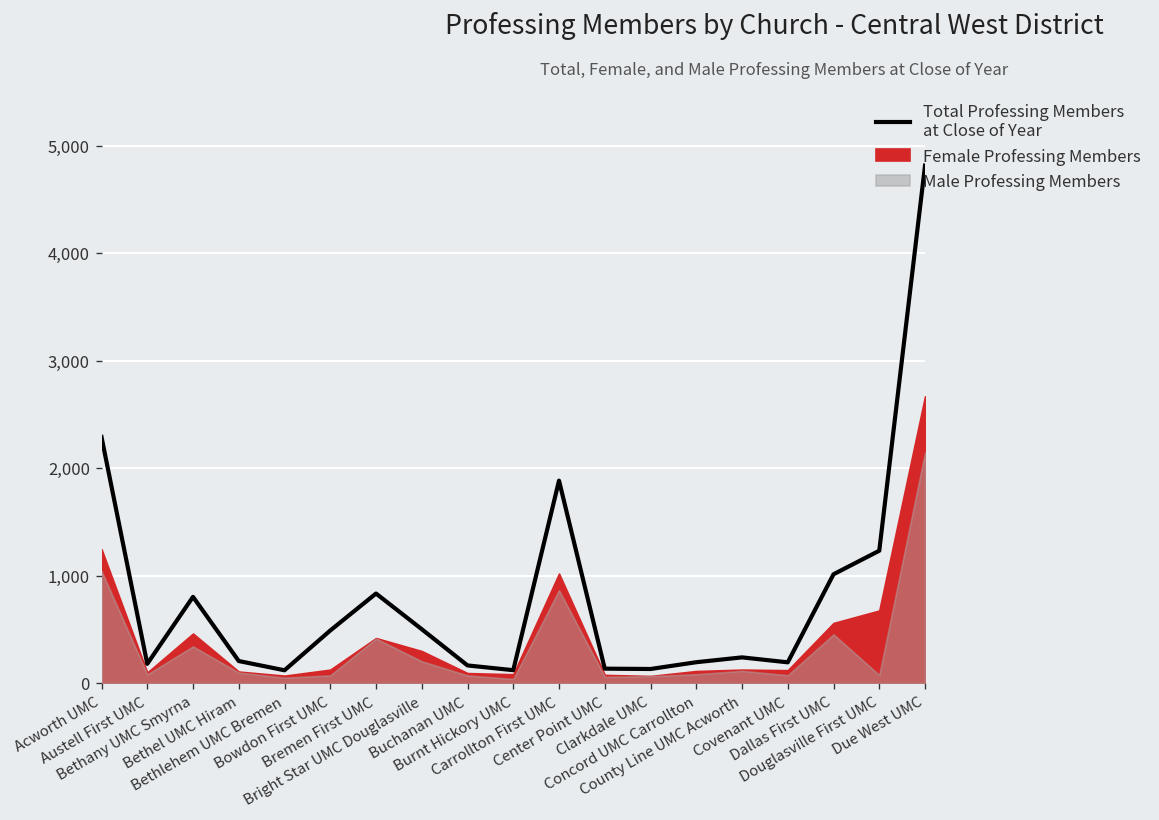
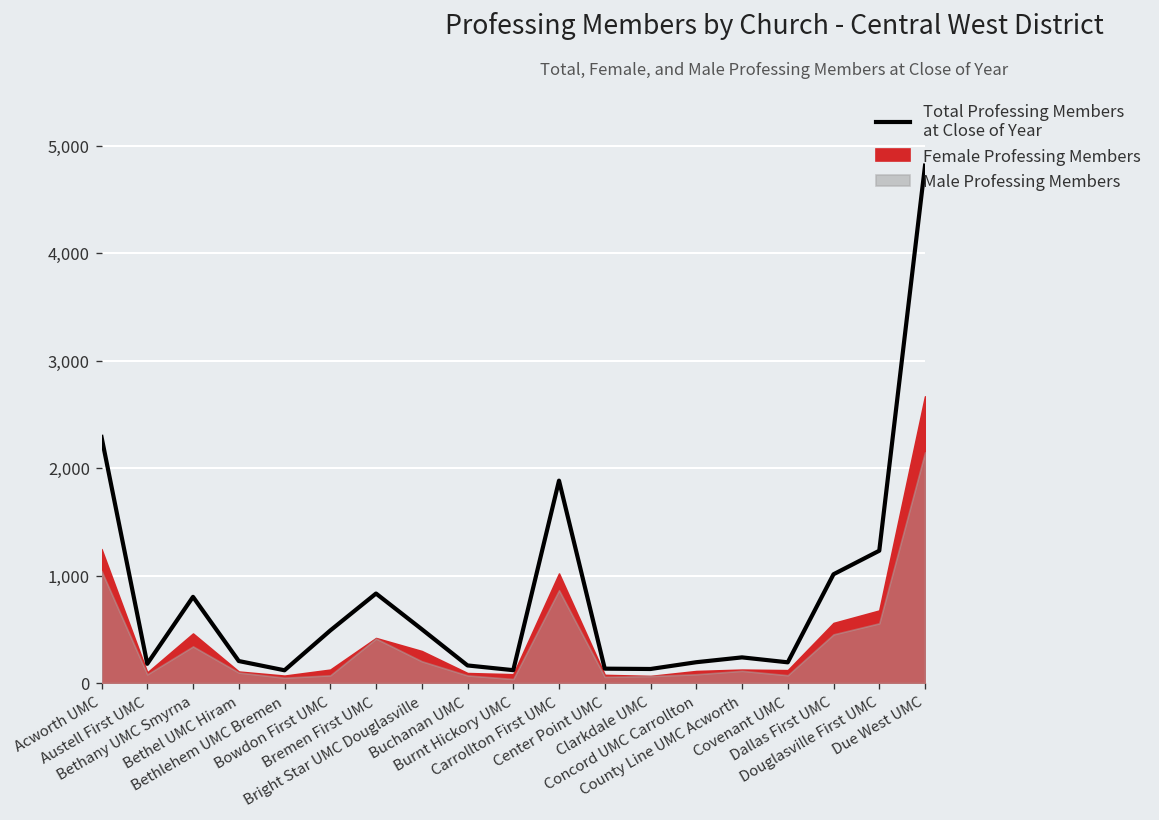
Male Professing Members, Douglasville First UMC: 100 -> 600
